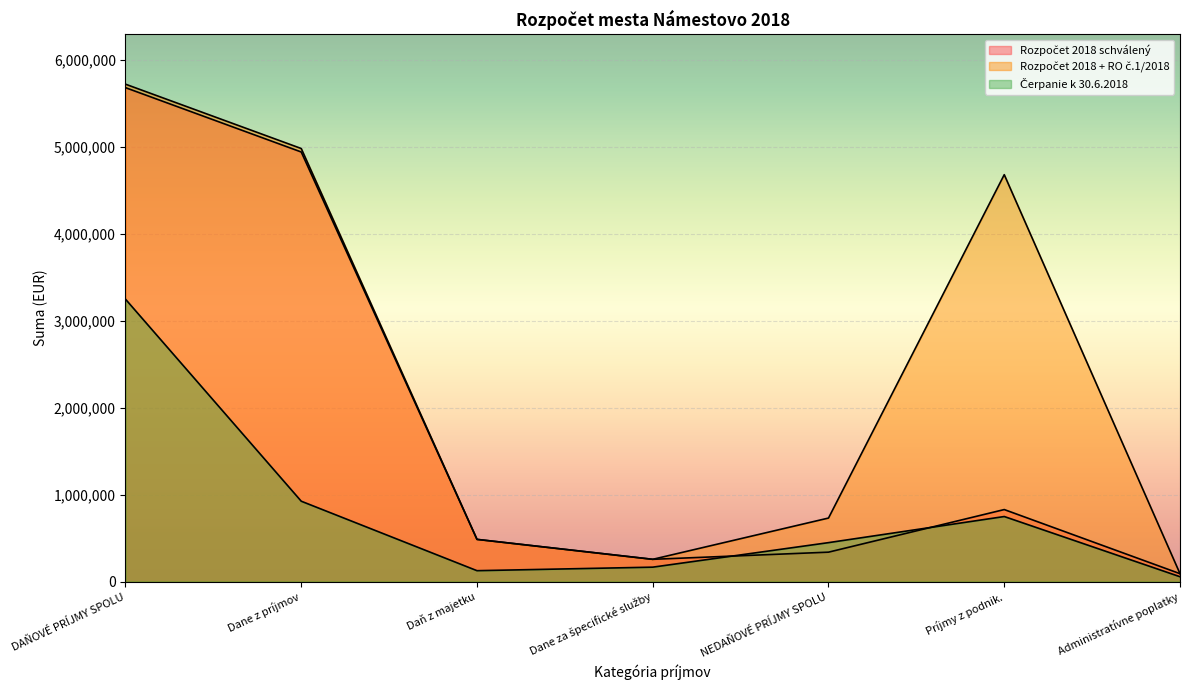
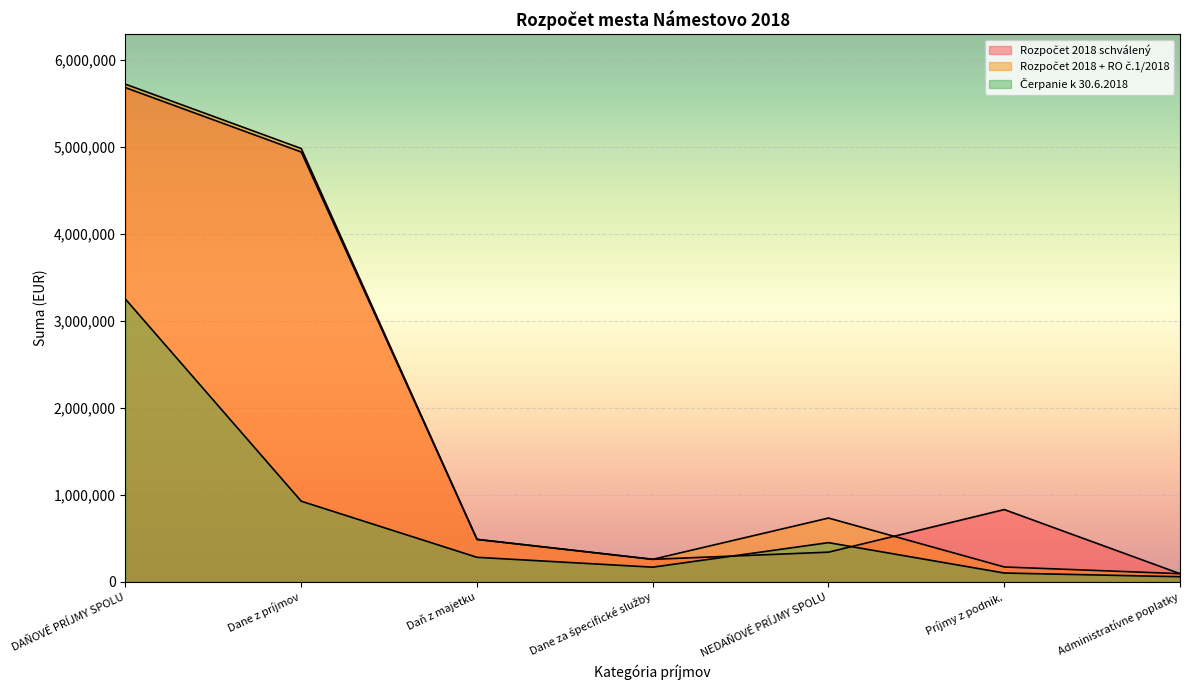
Čerpanie k 30.6.2018, Daň z majetku: 100,000 -> 300,000
Rozpočet 2018 + RO č.1/2018, Príjmy z podnik.: 4,700,000 -> 200,000
Čerpanie k 30.6.2018, Príjmy z podnik.: 700,000 -> 100,000
